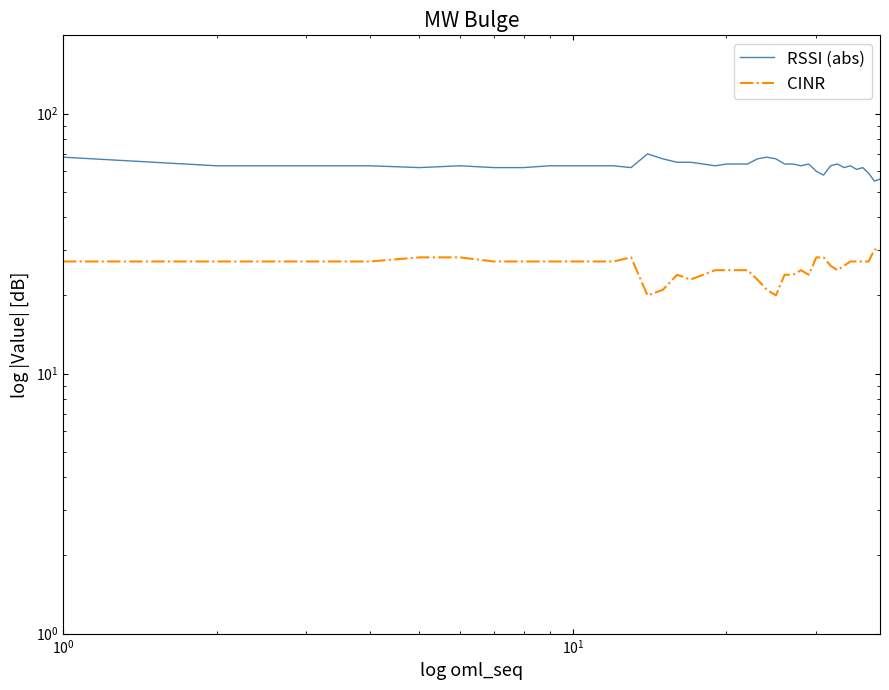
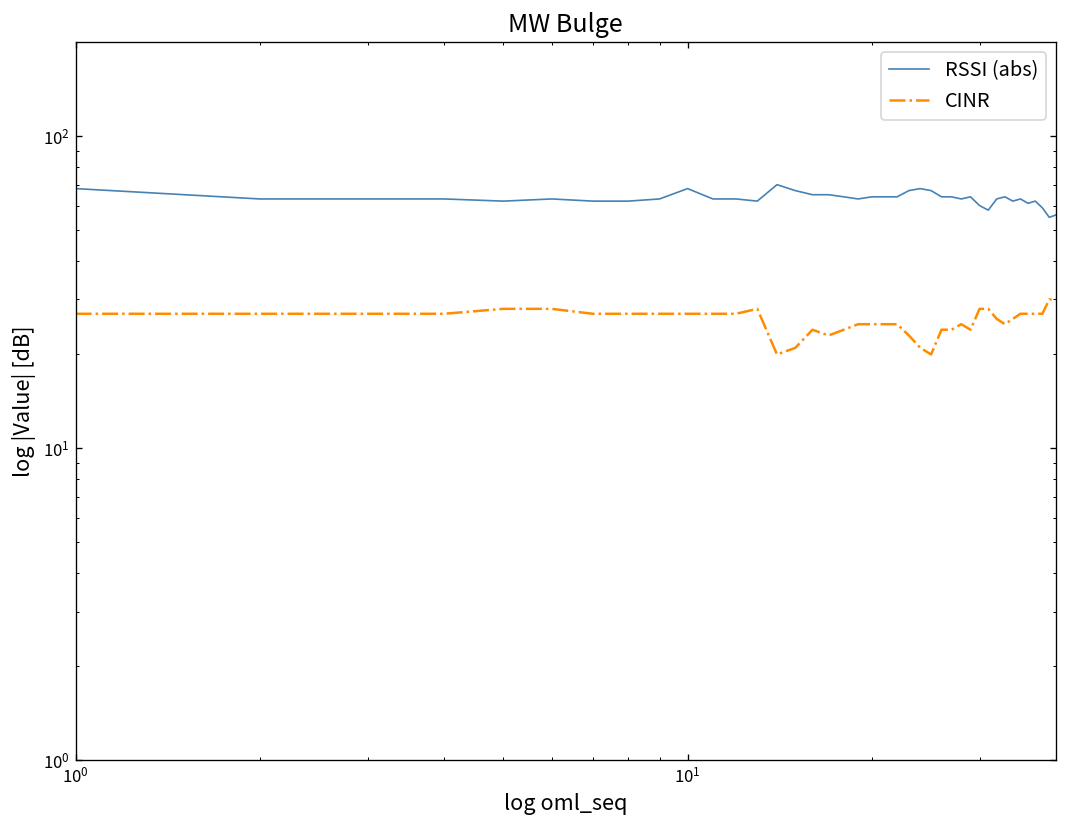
RSSI (abs), 10^1: 63 -> 68
